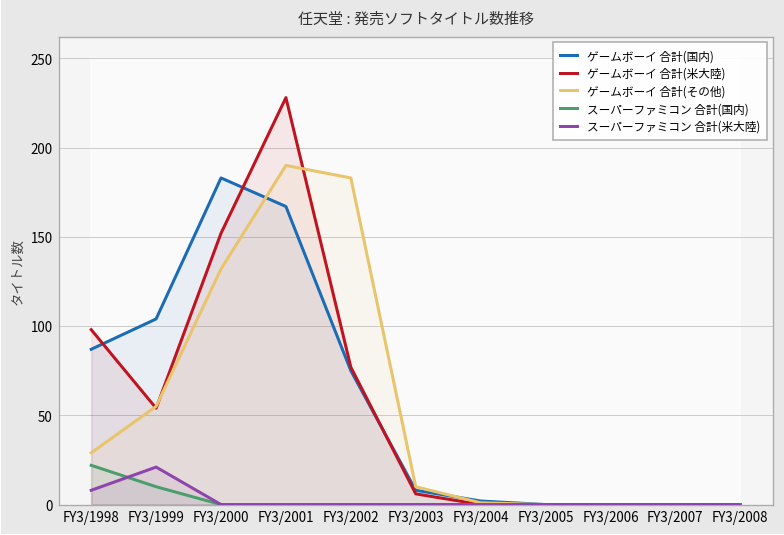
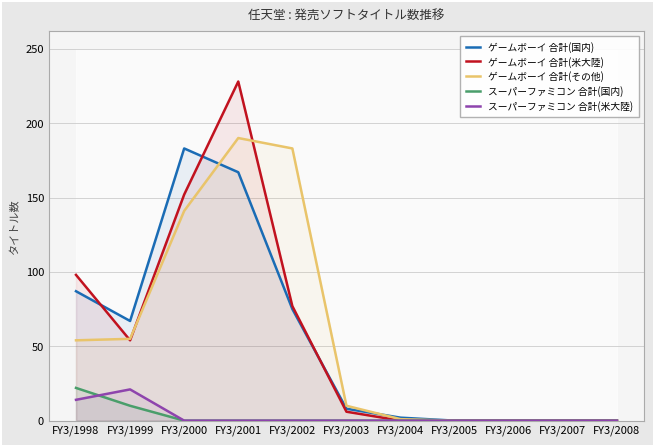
ゲームボーイ 合計(その他), FY3/1998: 29 -> 54
スーパーファミコン 合計(米大陸), FY3/1998: 8 -> 14
ゲームボーイ 合計(国内), FY3/1999: 104 -> 67
ゲームボーイ 合計(その他), FY3/2000: 132 -> 141
